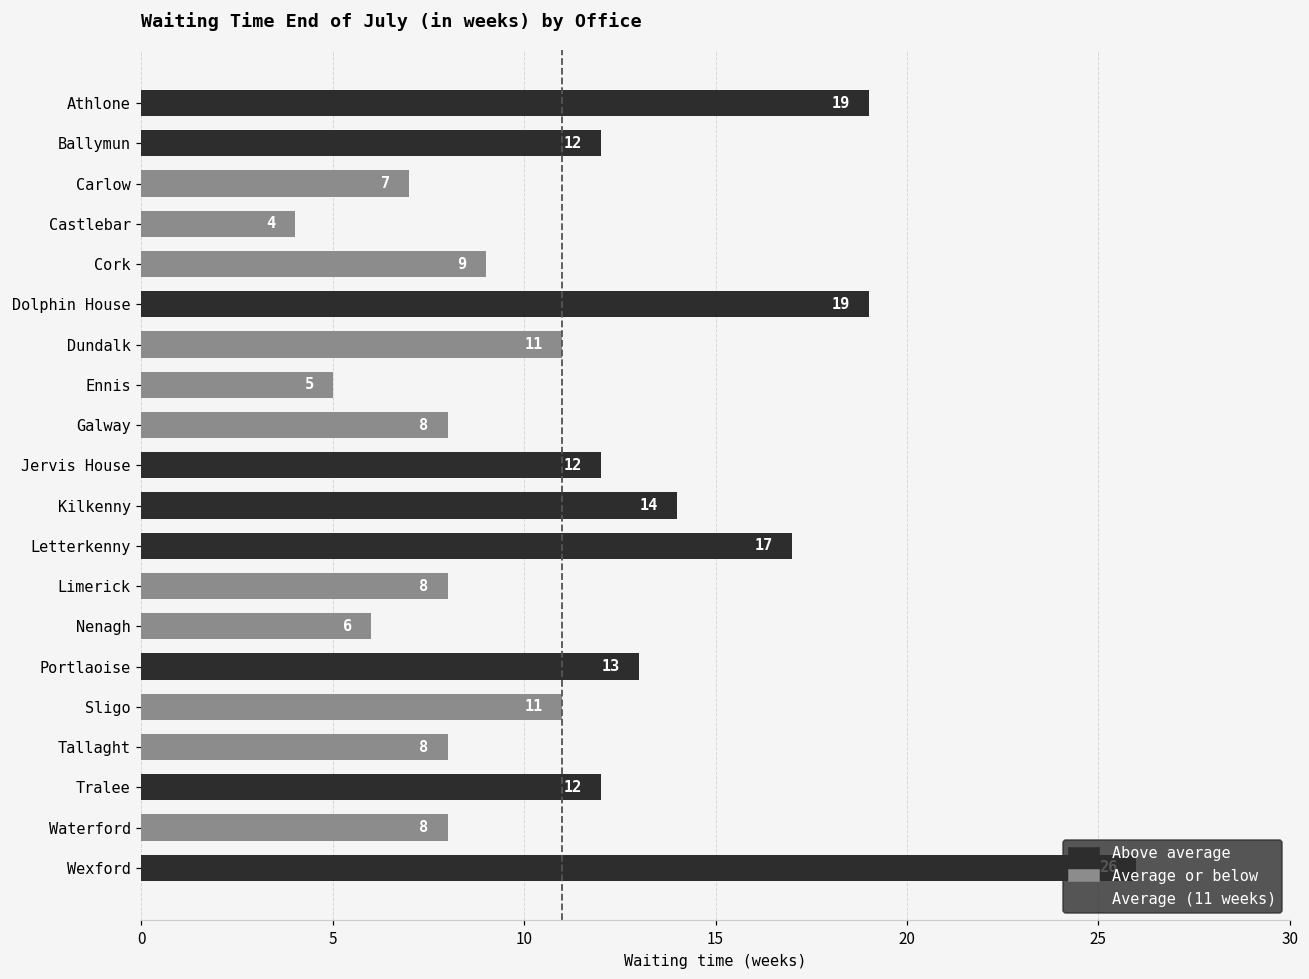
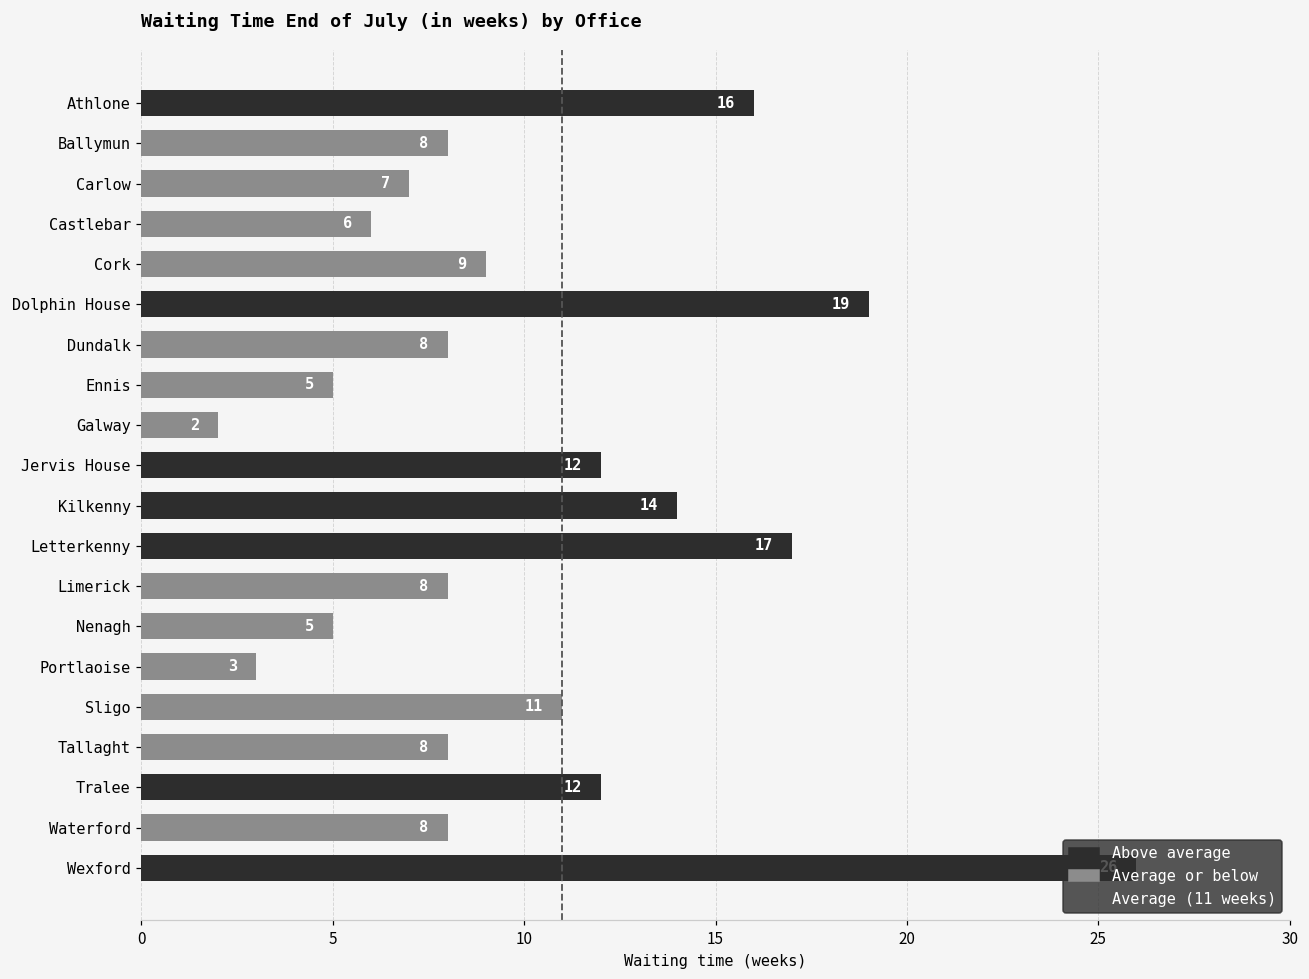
Athlone: 19 -> 16
Ballymun: 12 -> 8
Castlebar: 4 -> 6
Dundalk: 11 -> 8
Galway: 8 -> 2
Nenagh: 6 -> 5
Portlaoise: 13 -> 3
